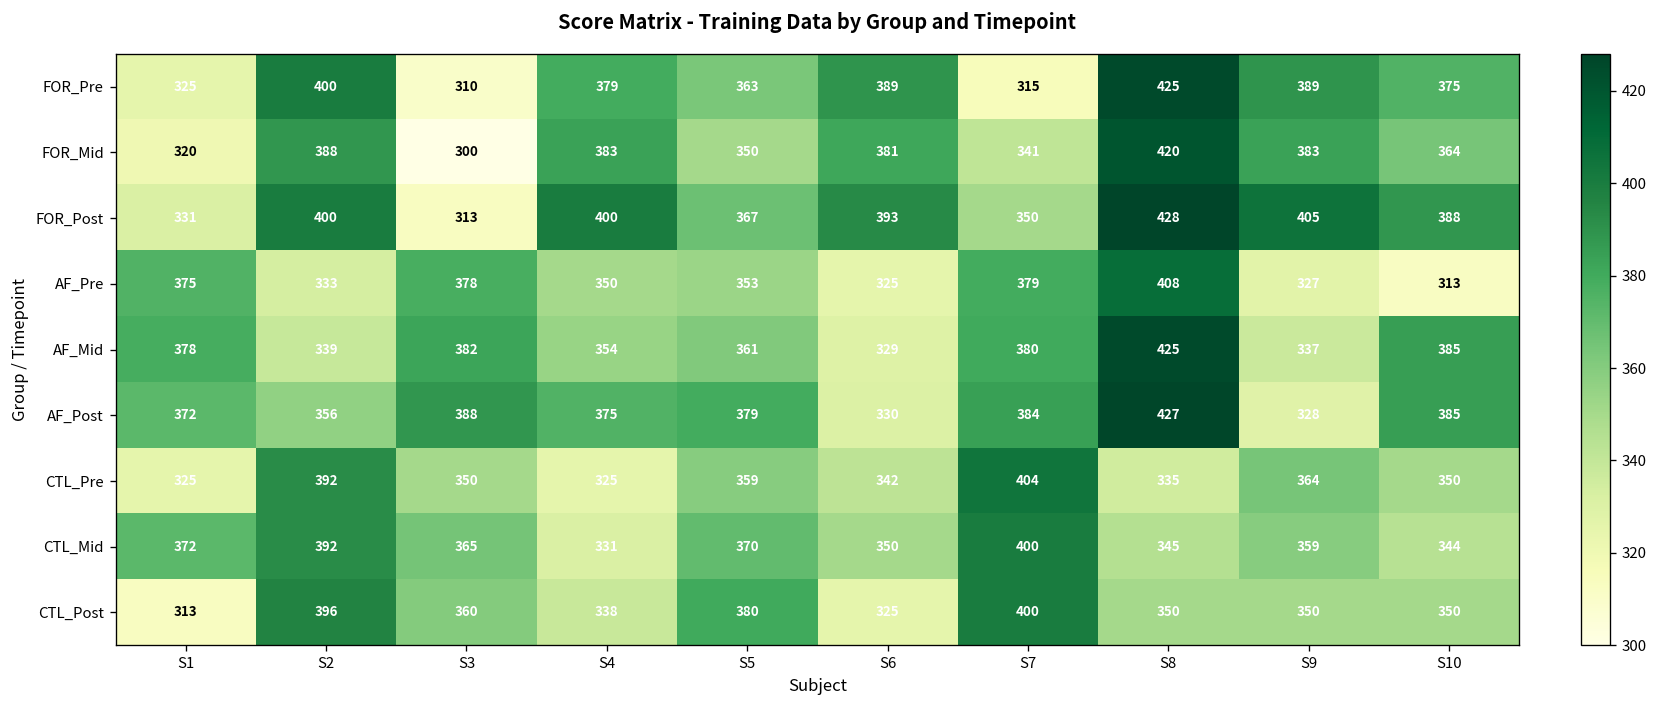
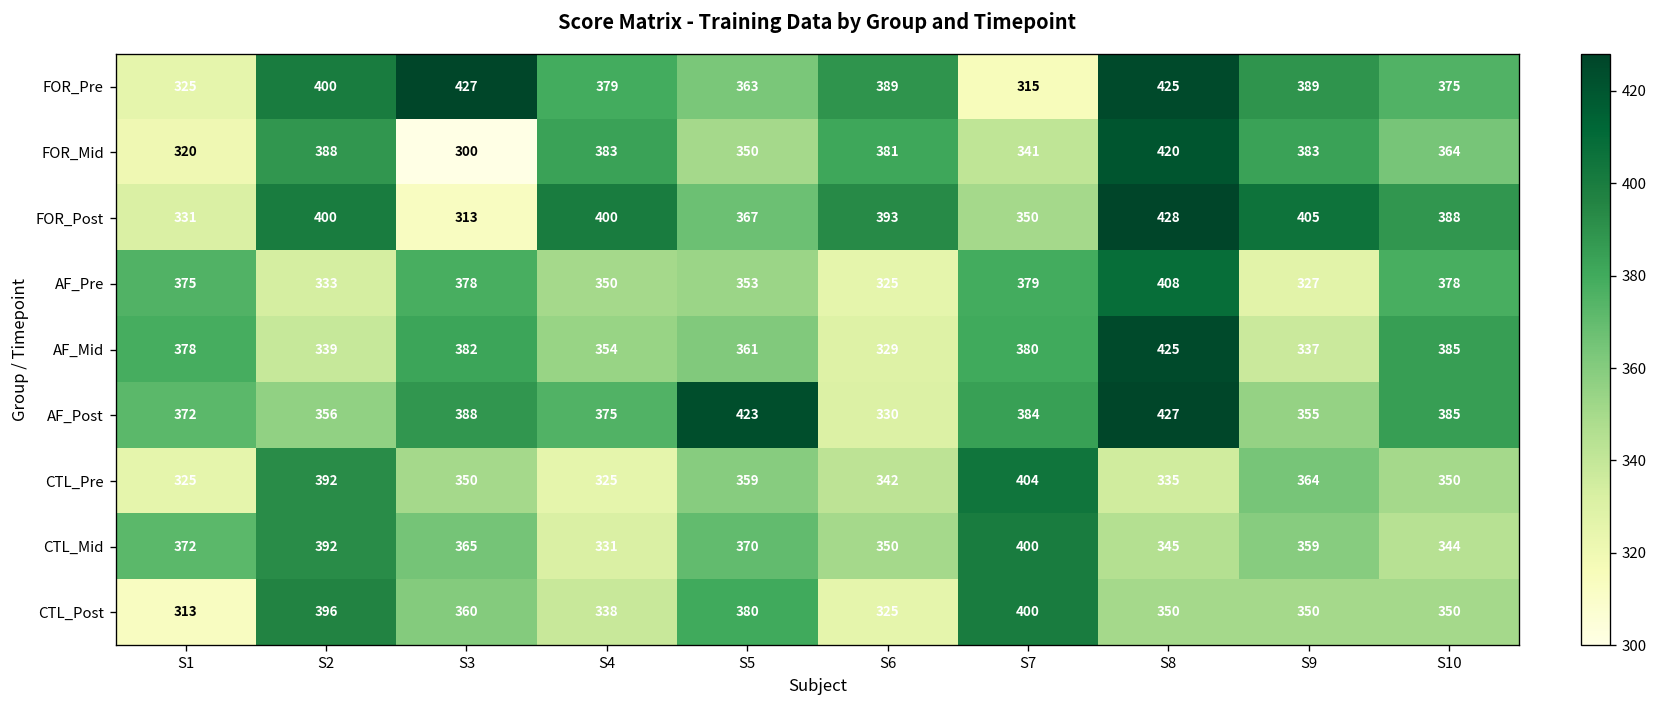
FOR_Pre, S3: 310 -> 427
AF_Pre, S10: 313 -> 378
AF_Post, S5: 379 -> 423
AF_Post, S9: 328 -> 355
